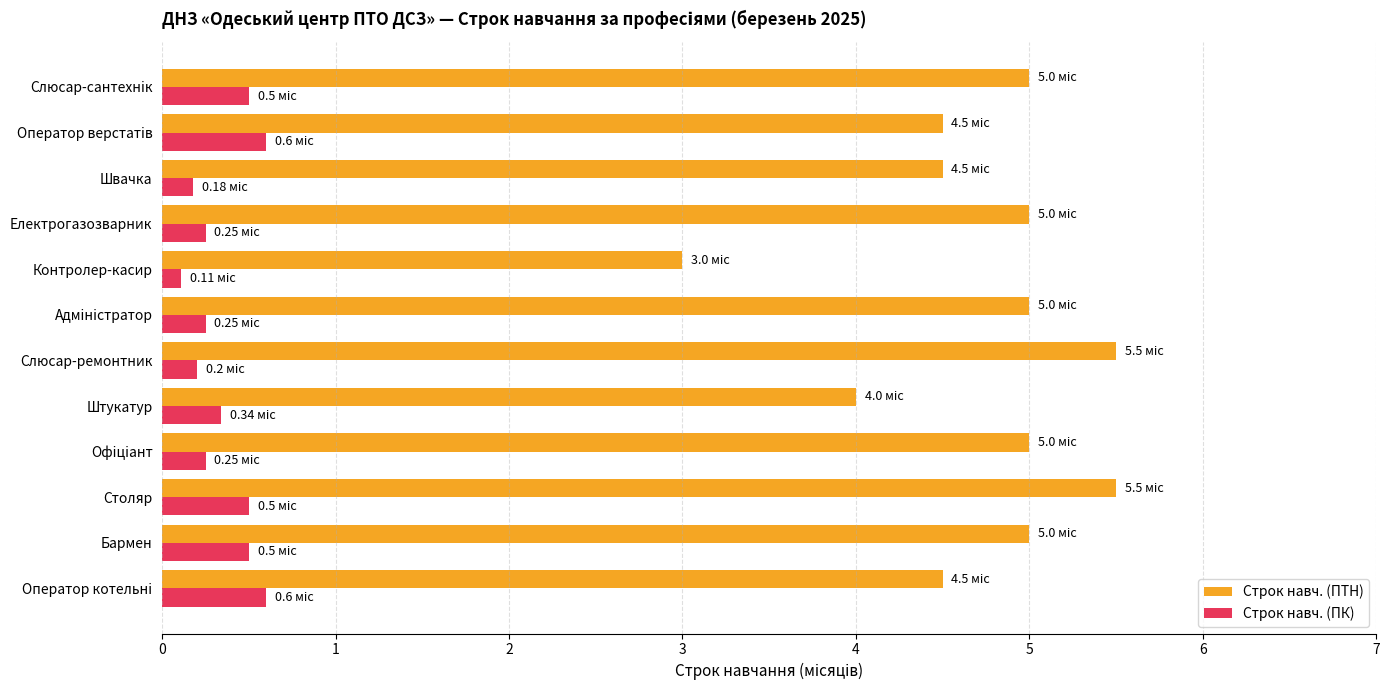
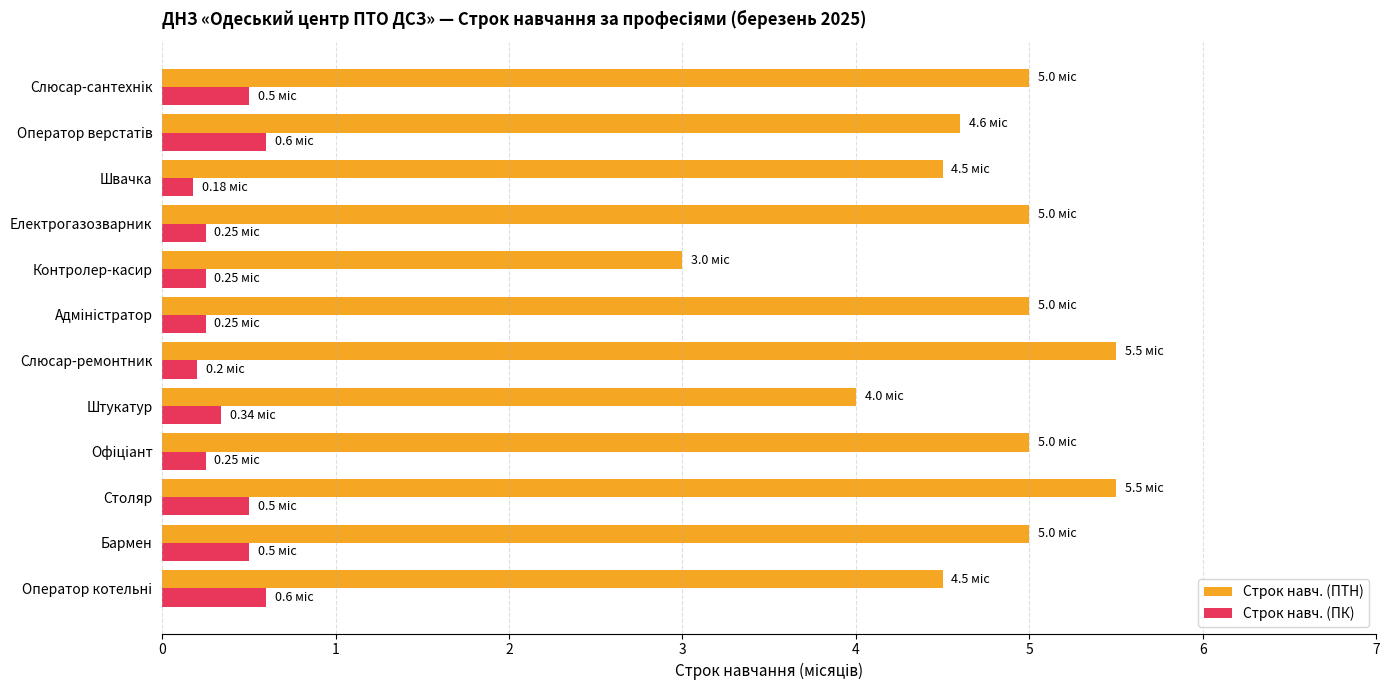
Строк навч. (ПТН), Оператор верстатів: 4.5 -> 4.6
Строк навч. (ПК), Контролер-касир: 0.11 -> 0.25
